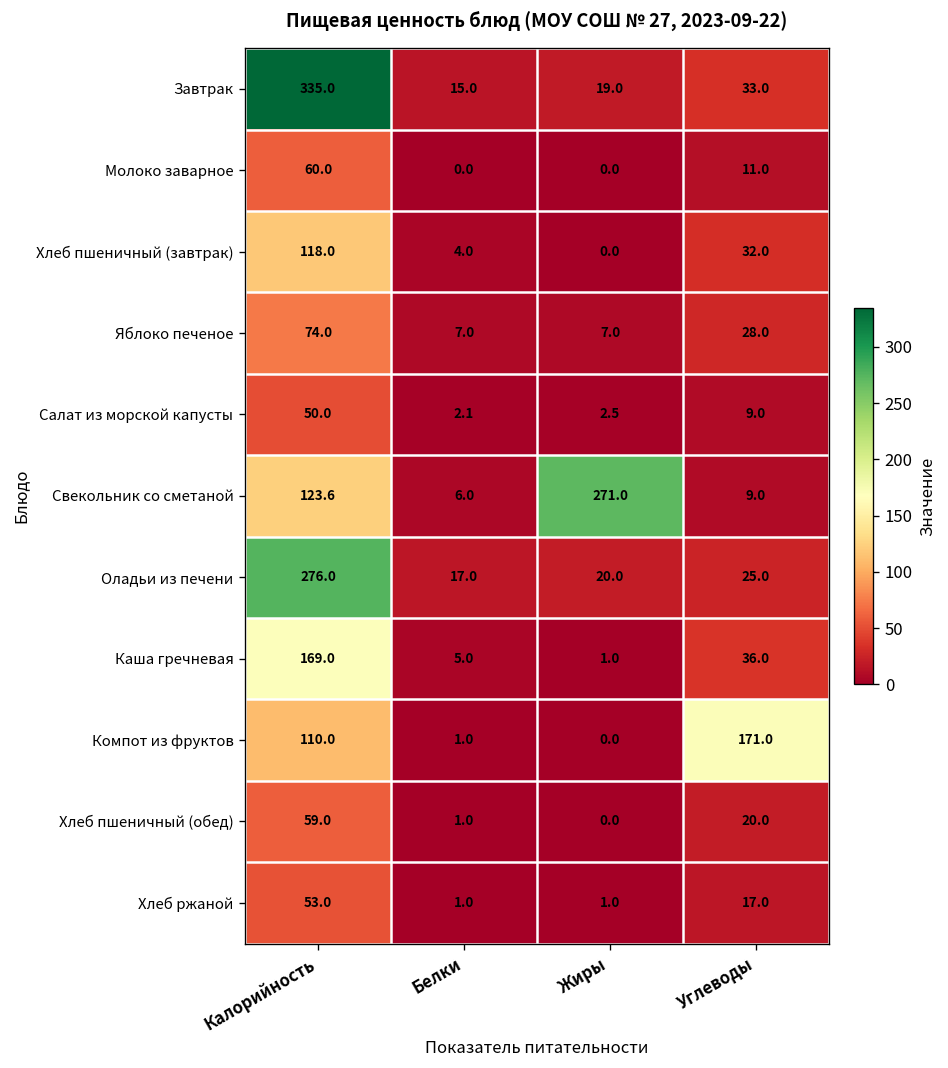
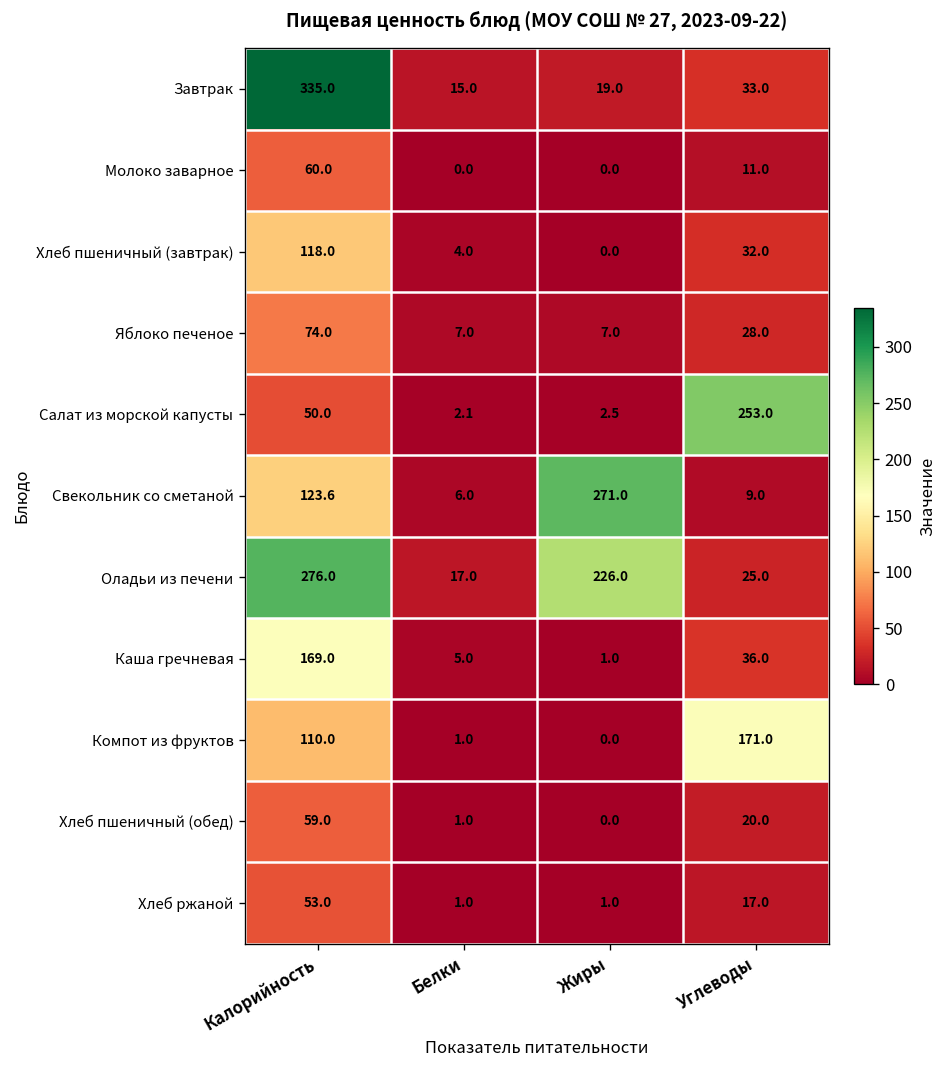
Салат из морской капусты, Углеводы: 9.0 -> 253.0
Оладьи из печени, Жиры: 20.0 -> 226.0
